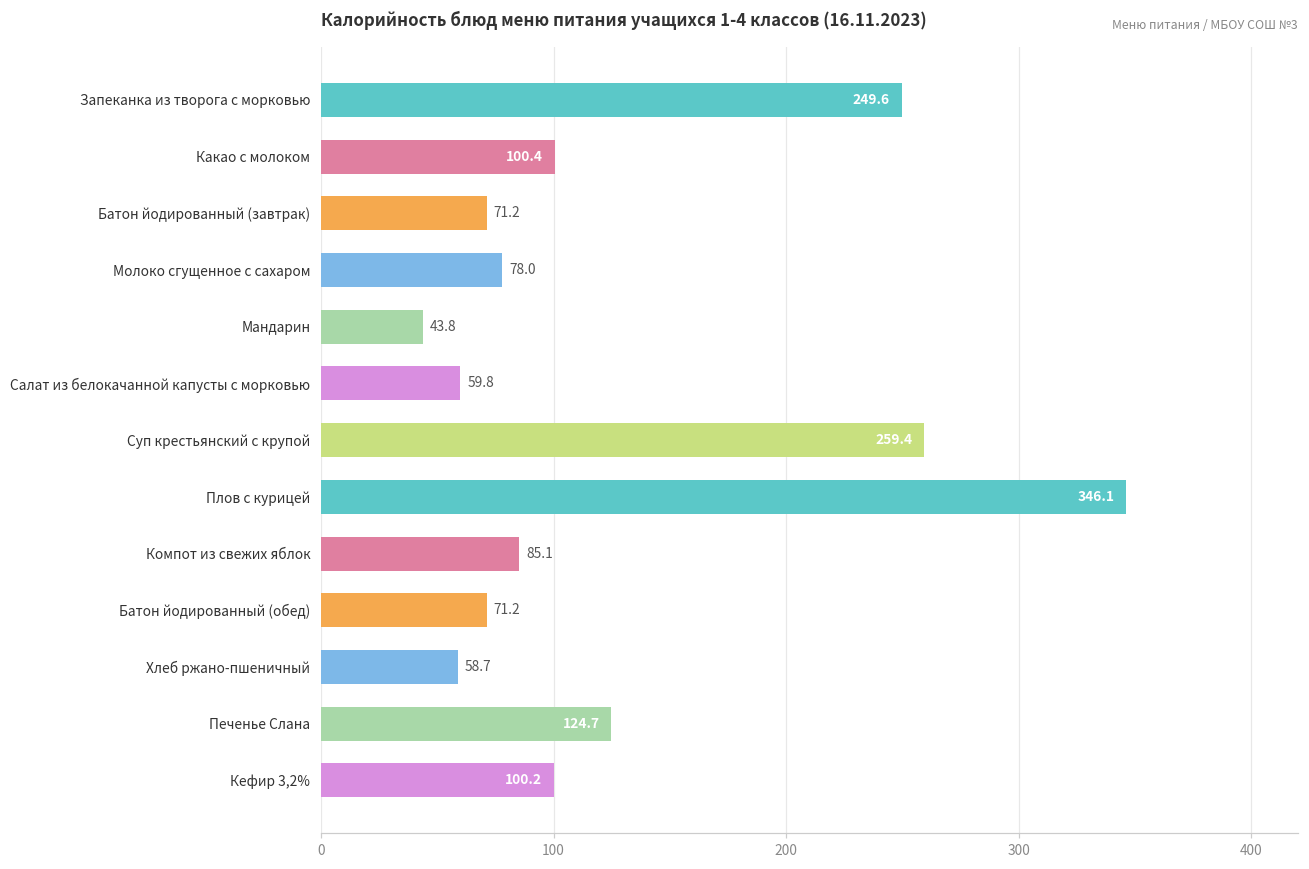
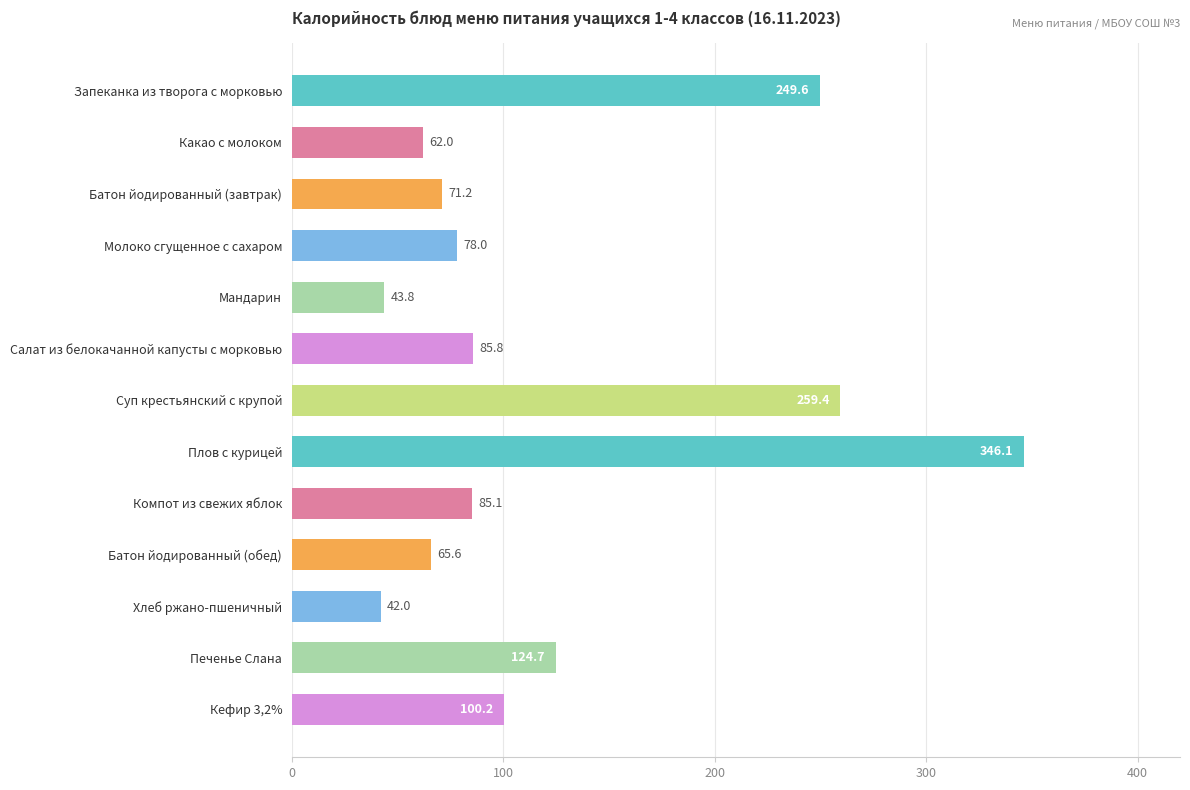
Какао с молоком: 100.4 -> 62.0
Салат из белокачанной капусты с морковью: 59.8 -> 85.8
Батон йодированный (обед): 71.2 -> 65.6
Хлеб ржано-пшеничный: 58.7 -> 42.0
